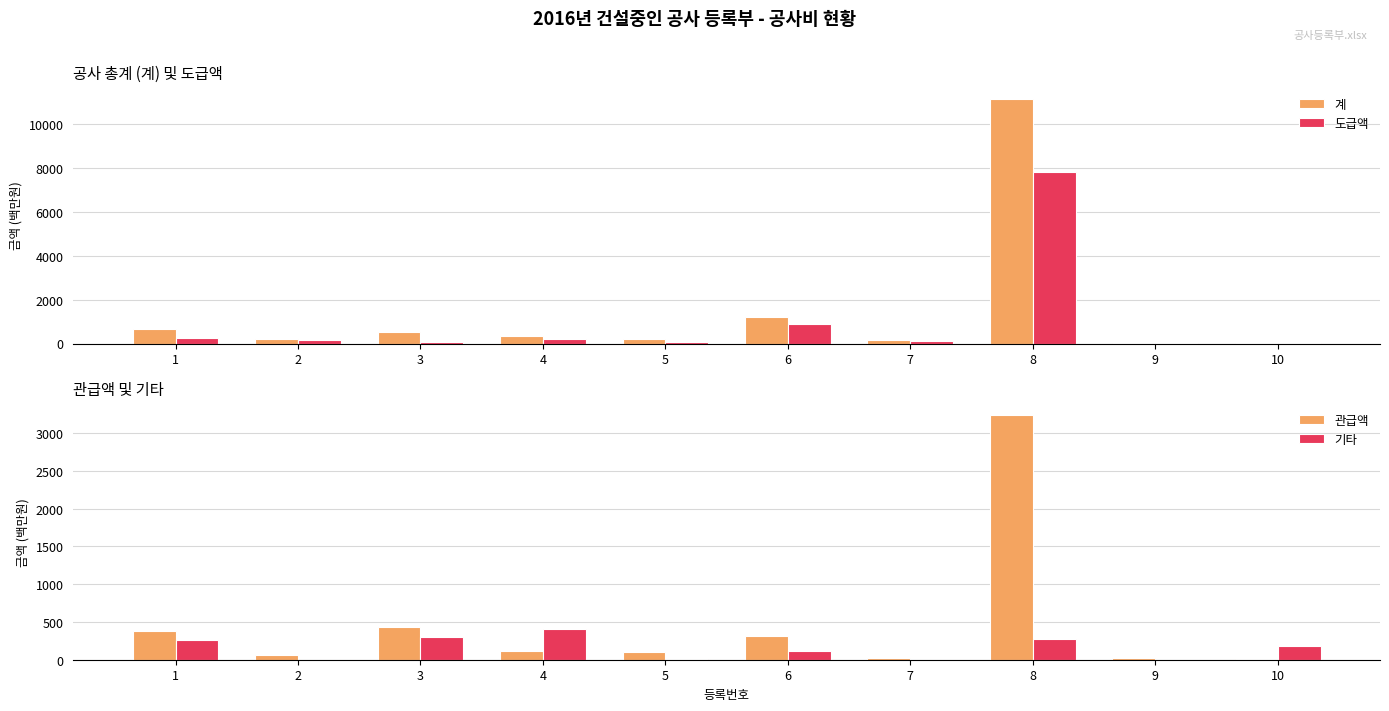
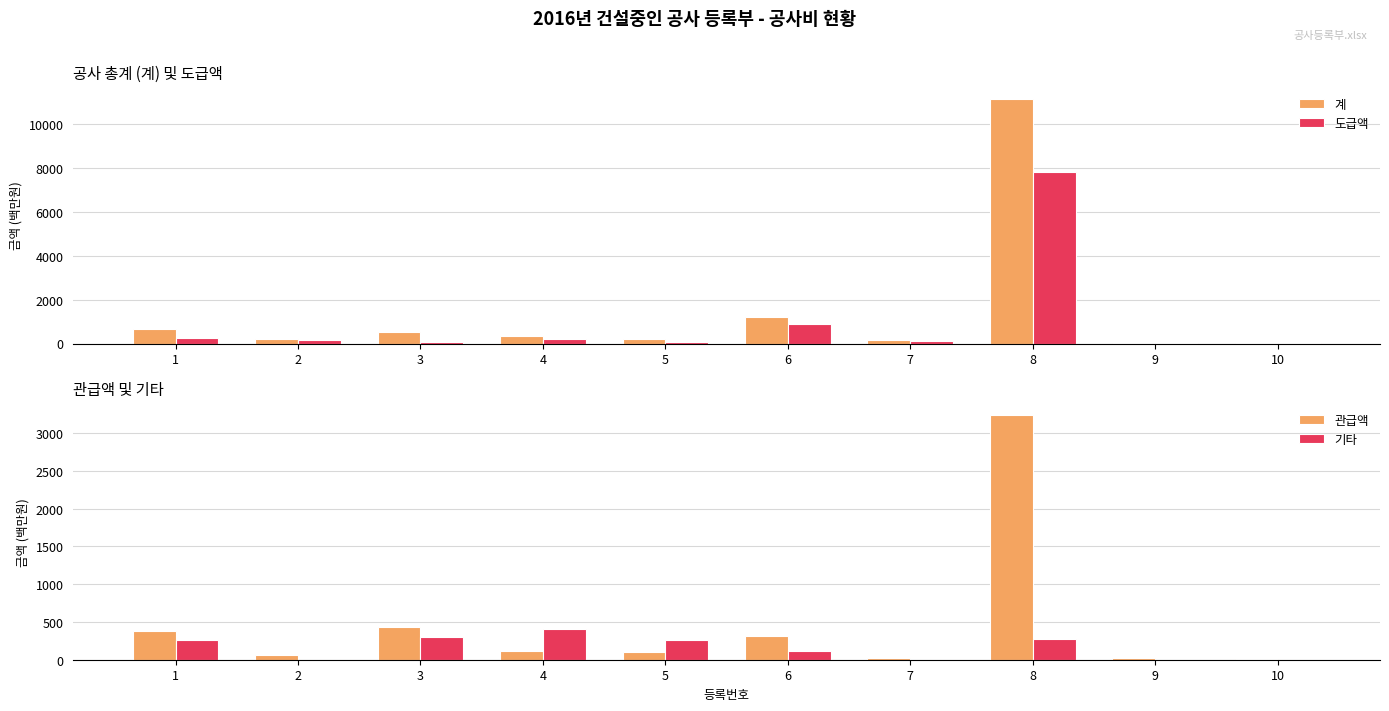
관급액 및 기타, 기타, 5: 0 -> 300
관급액 및 기타, 기타, 10: 200 -> 0
